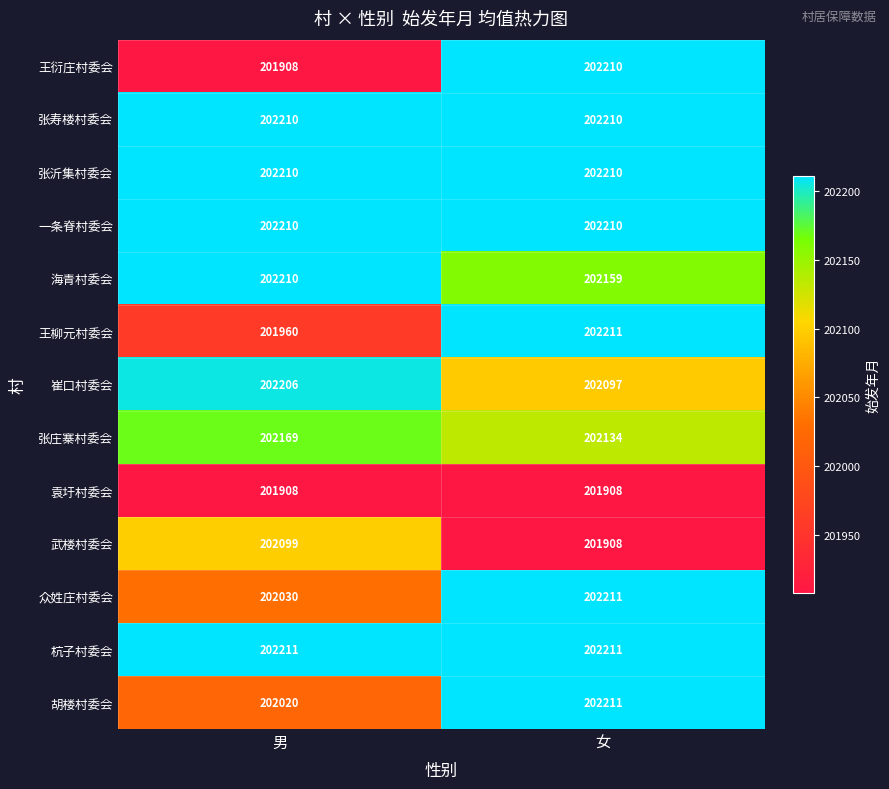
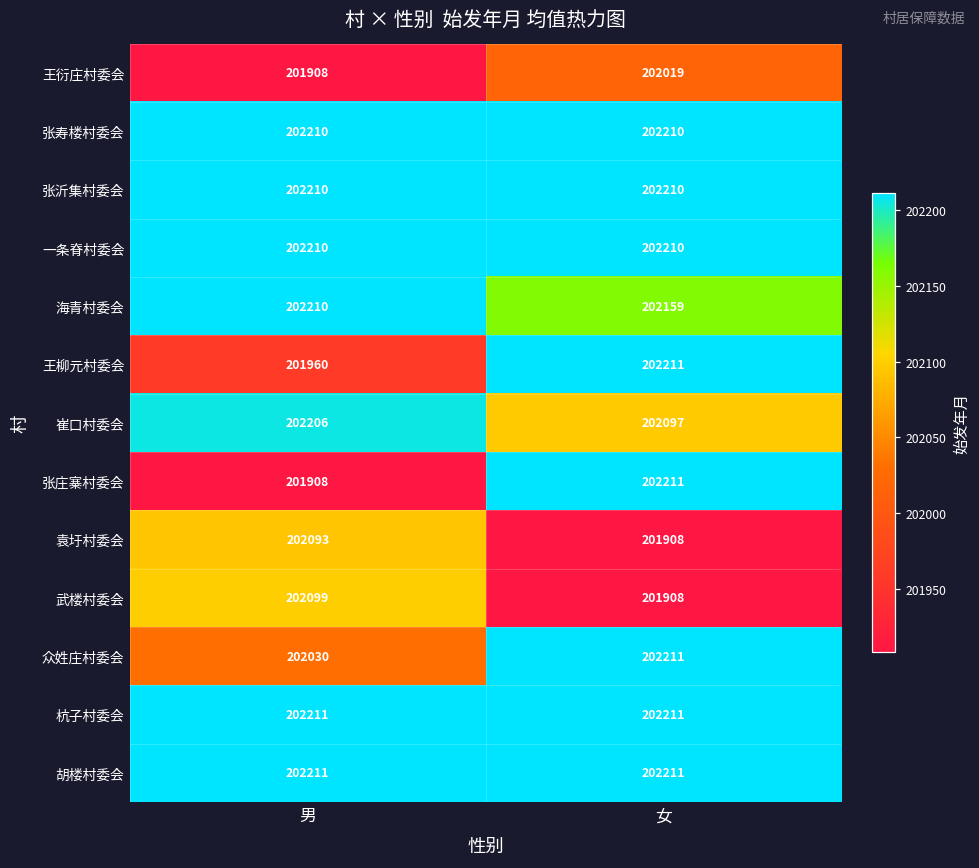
王衍庄村委会, 女: 202210 -> 202019
张庄寨村委会, 男: 202169 -> 201908
张庄寨村委会, 女: 202134 -> 202211
袁圩村委会, 男: 201908 -> 202093
胡楼村委会, 男: 202020 -> 202211
